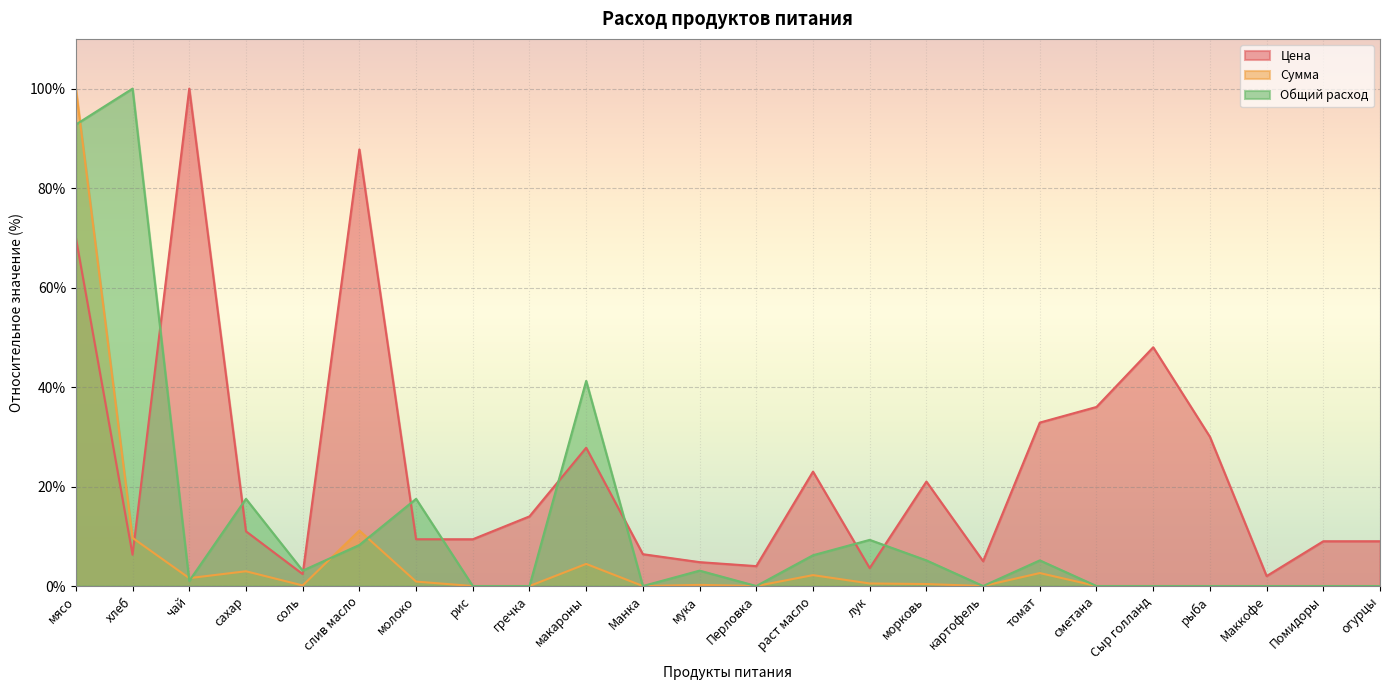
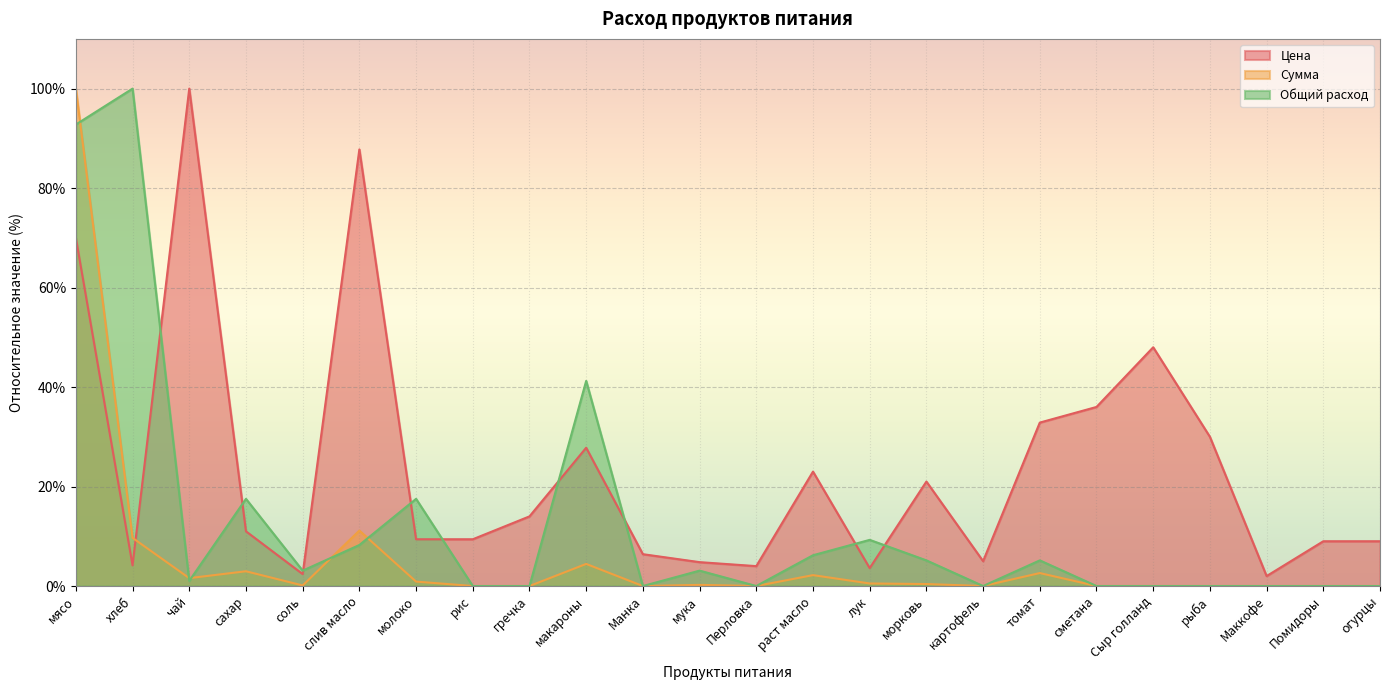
Цена, хлеб: 6% -> 4%
